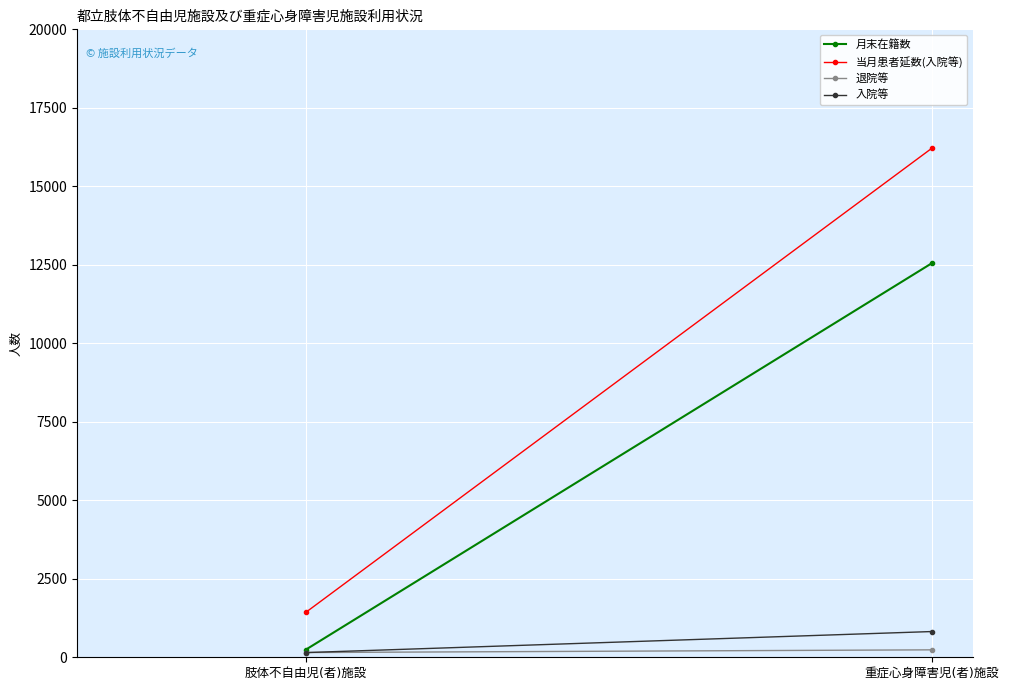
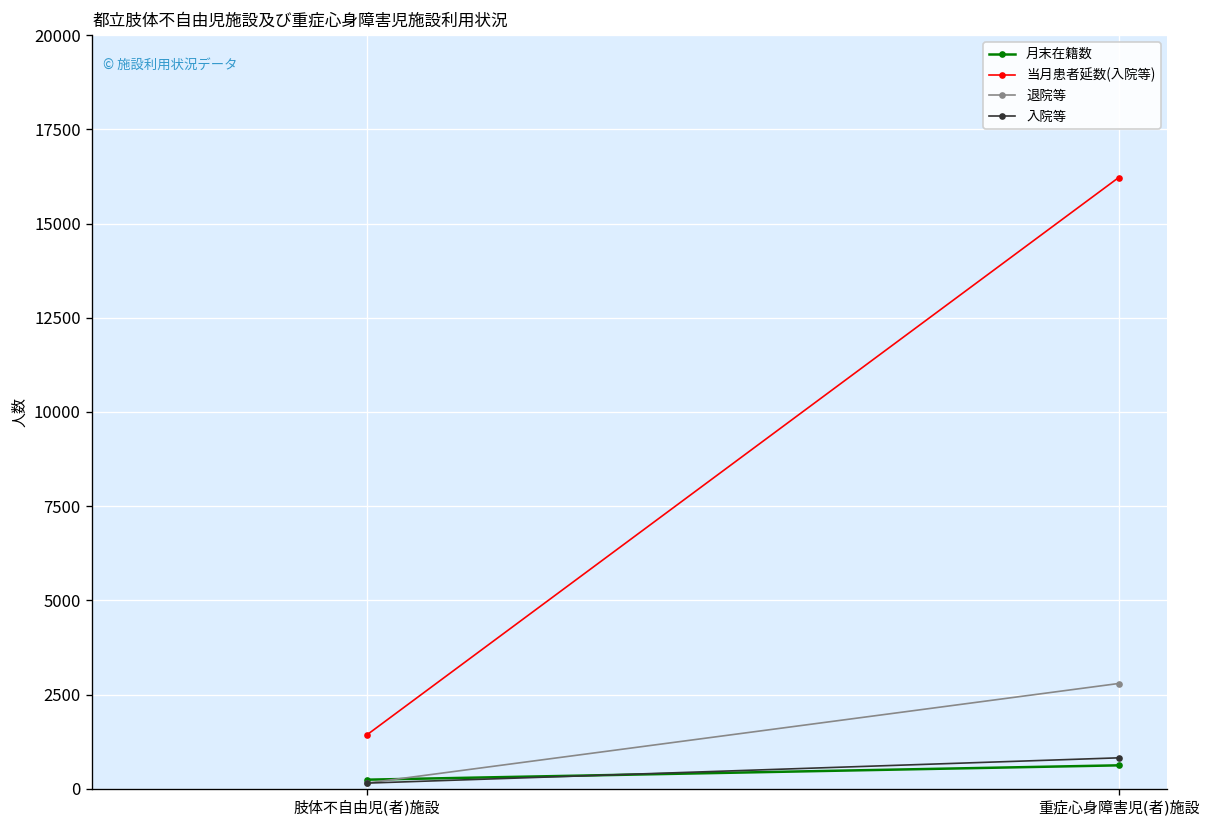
月末在籍数, 重症心身障害児(者)施設: 12600 -> 600
退院等, 重症心身障害児(者)施設: 200 -> 2800
